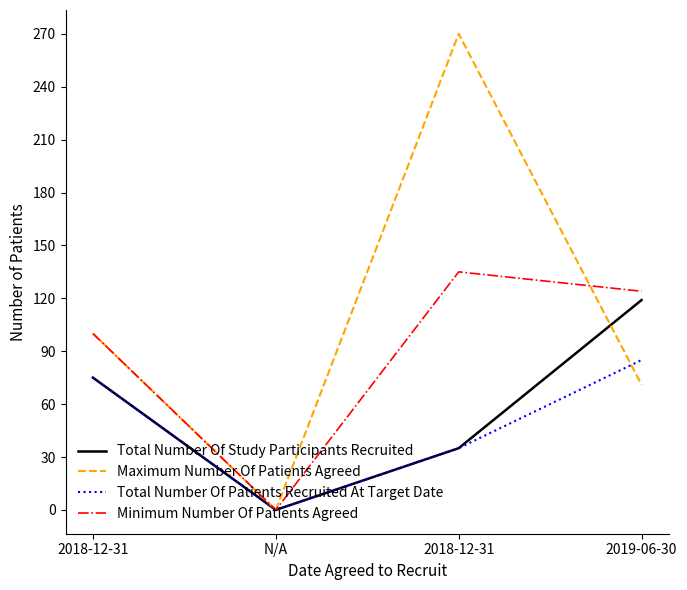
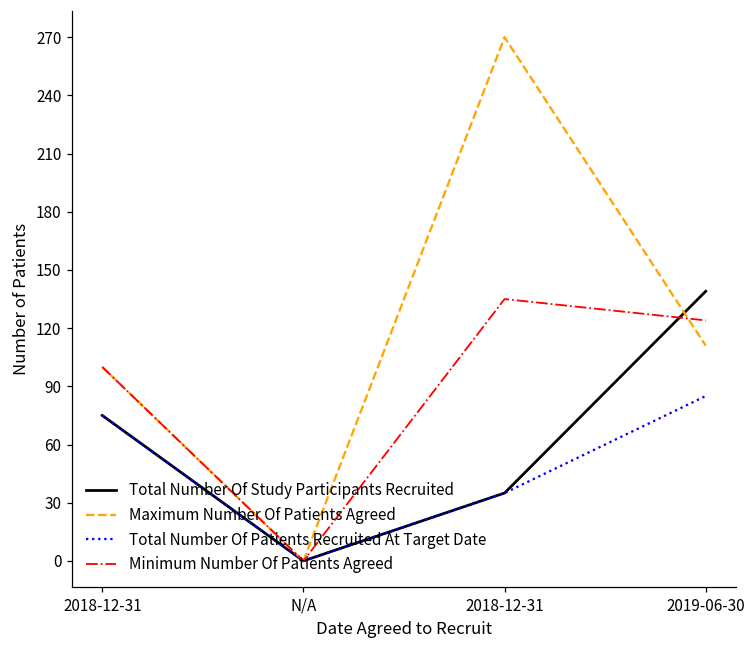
Total Number Of Study Participants Recruited, 2019-06-30: 119 -> 139
Maximum Number Of Patients Agreed, 2019-06-30: 71 -> 111
